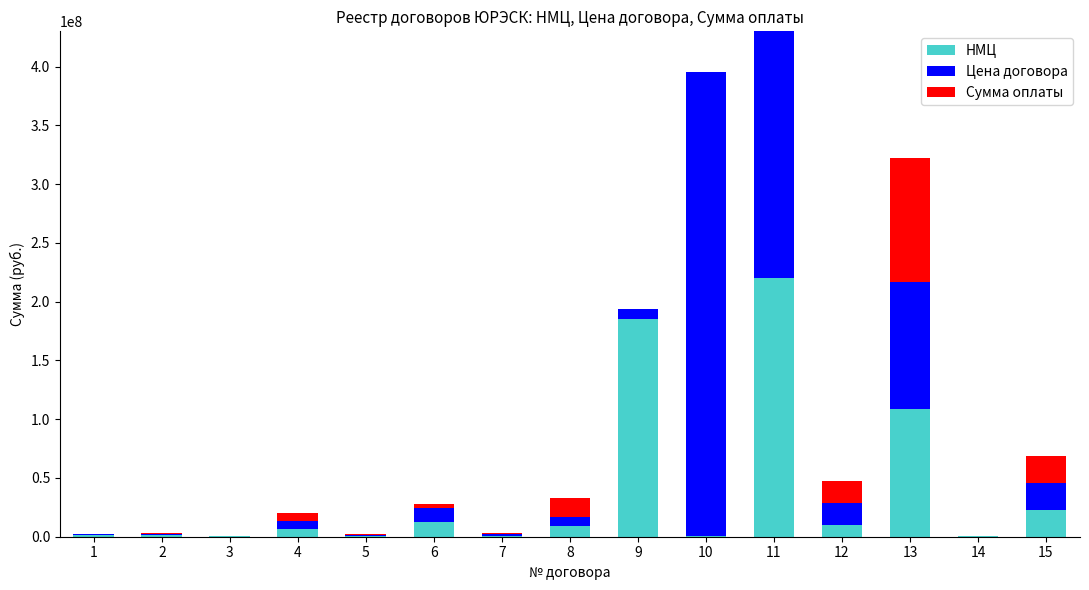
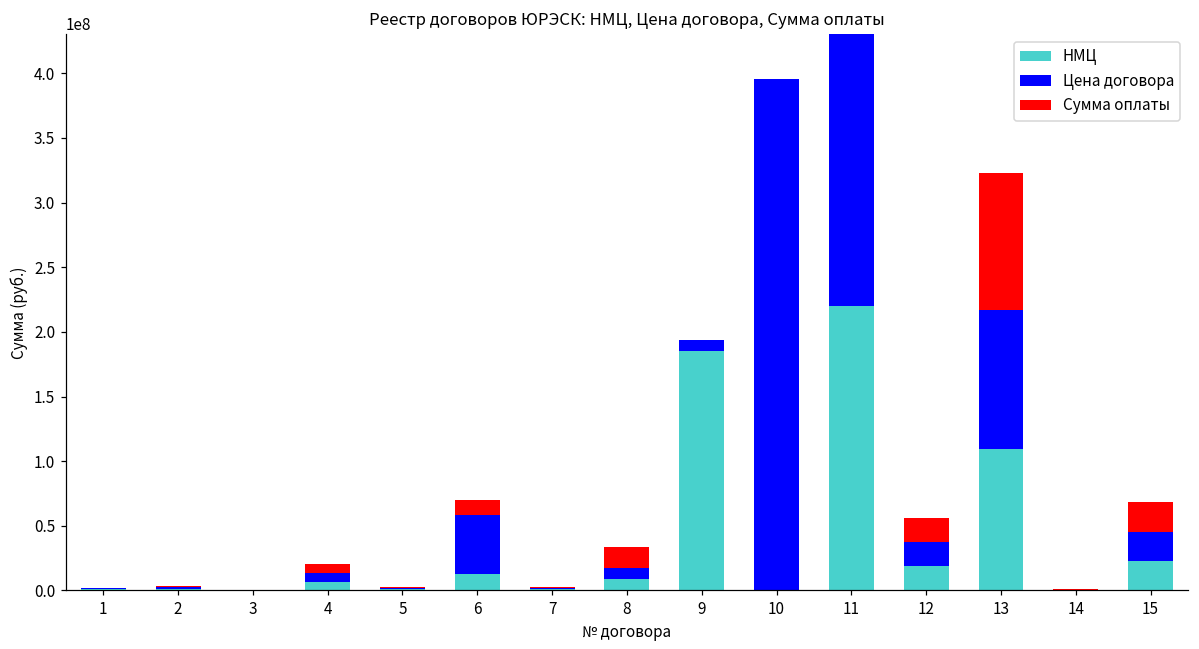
Цена договора, 6: 11000000 -> 46000000
Сумма оплаты, 6: 4000000 -> 11000000
НМЦ, 12: 10000000 -> 19000000
